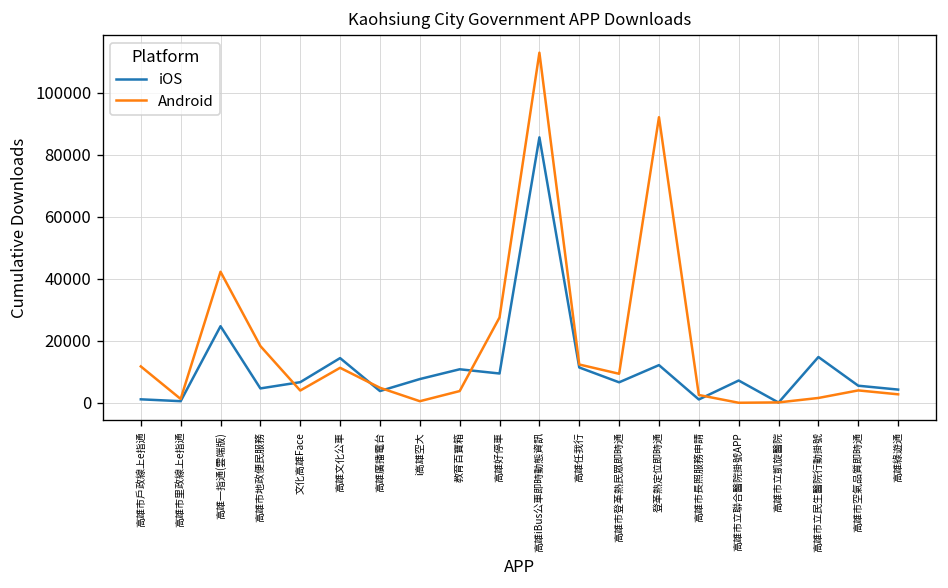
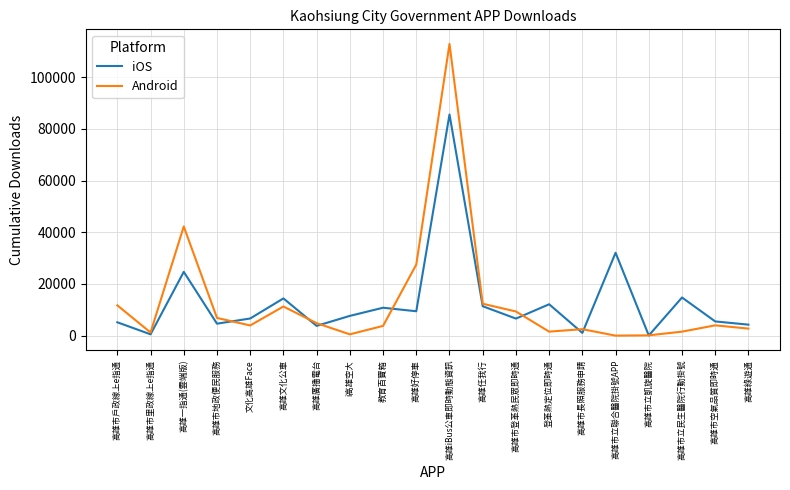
iOS, 高雄市戶政線上e指通: 1000 -> 5000
Android, 高雄市地政便民服務: 18000 -> 7000
Android, 登革熱定位即時通: 92000 -> 2000
iOS, 高雄市立聯合醫院掛號APP: 7000 -> 32000
